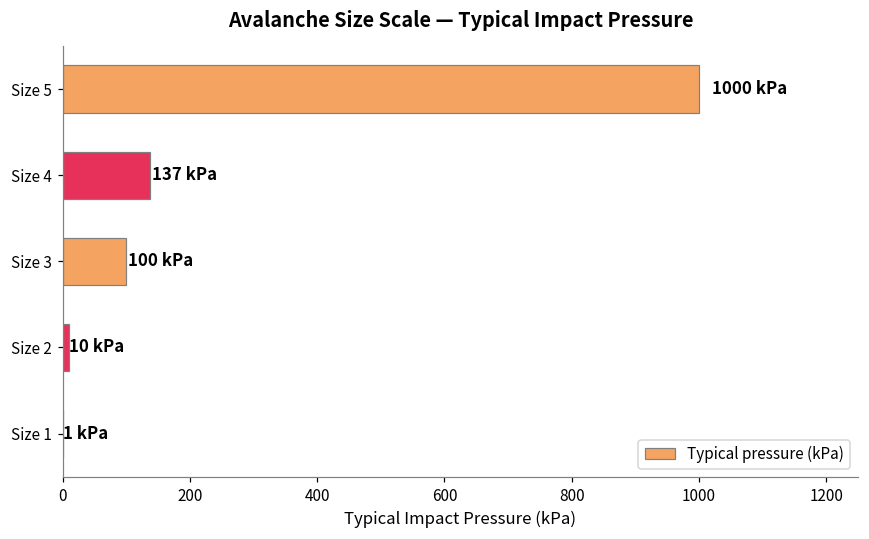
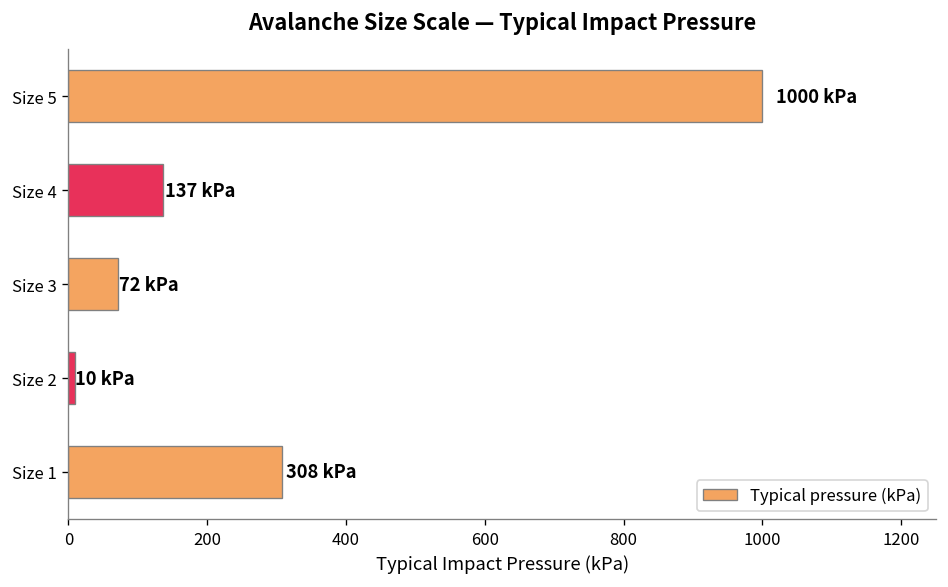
Size 3: 100 -> 72
Size 1: 1 -> 308
